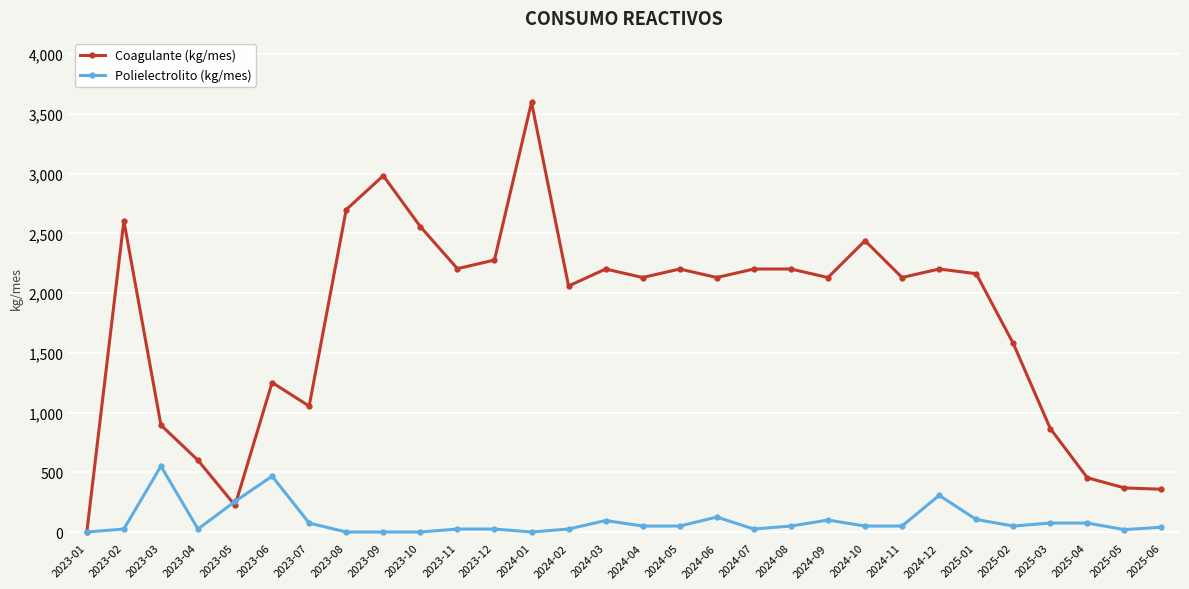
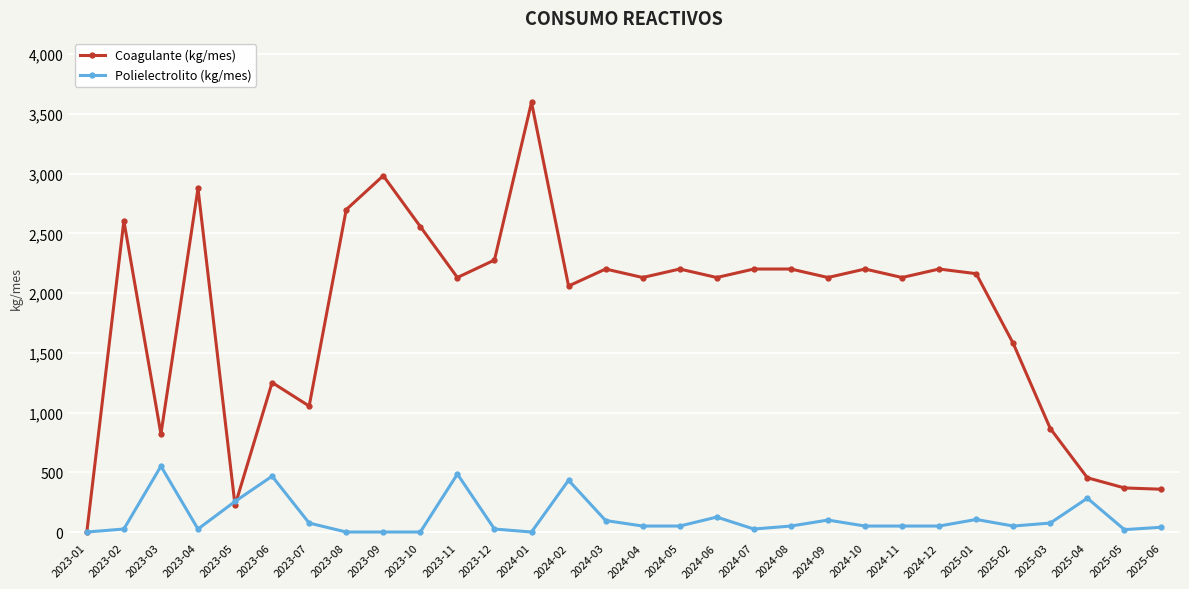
Coagulante (kg/mes), 2023-03: 900 -> 820
Coagulante (kg/mes), 2023-04: 600 -> 2,880
Coagulante (kg/mes), 2023-11: 2,200 -> 2,130
Polielectrolito (kg/mes), 2023-11: 30 -> 490
Polielectrolito (kg/mes), 2024-02: 30 -> 430
Coagulante (kg/mes), 2024-10: 2,440 -> 2,200
Polielectrolito (kg/mes), 2024-12: 310 -> 50
Polielectrolito (kg/mes), 2025-04: 80 -> 280
